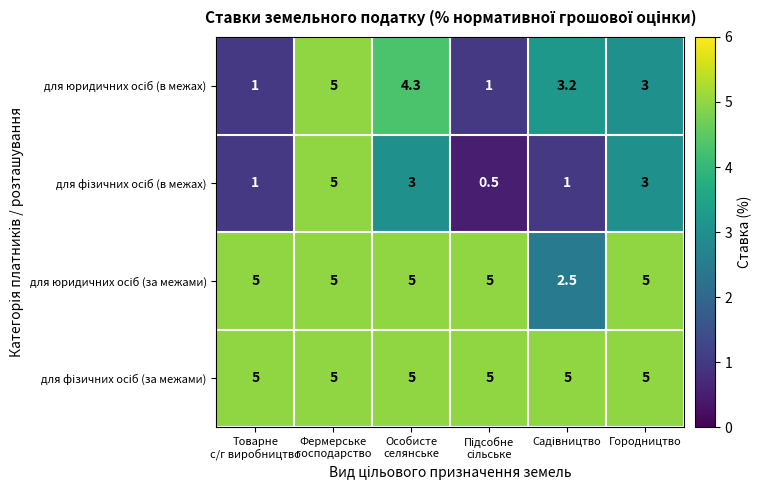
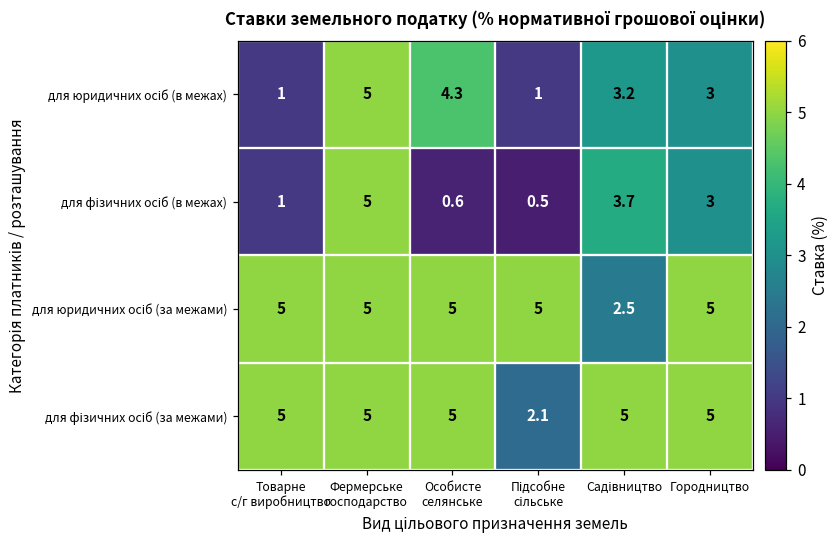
для фізичних осіб (в межах), Особисте селянське: 3 -> 0.6
для фізичних осіб (в межах), Садівництво: 1 -> 3.7
для фізичних осіб (за межами), Підсобне сільське: 5 -> 2.1
